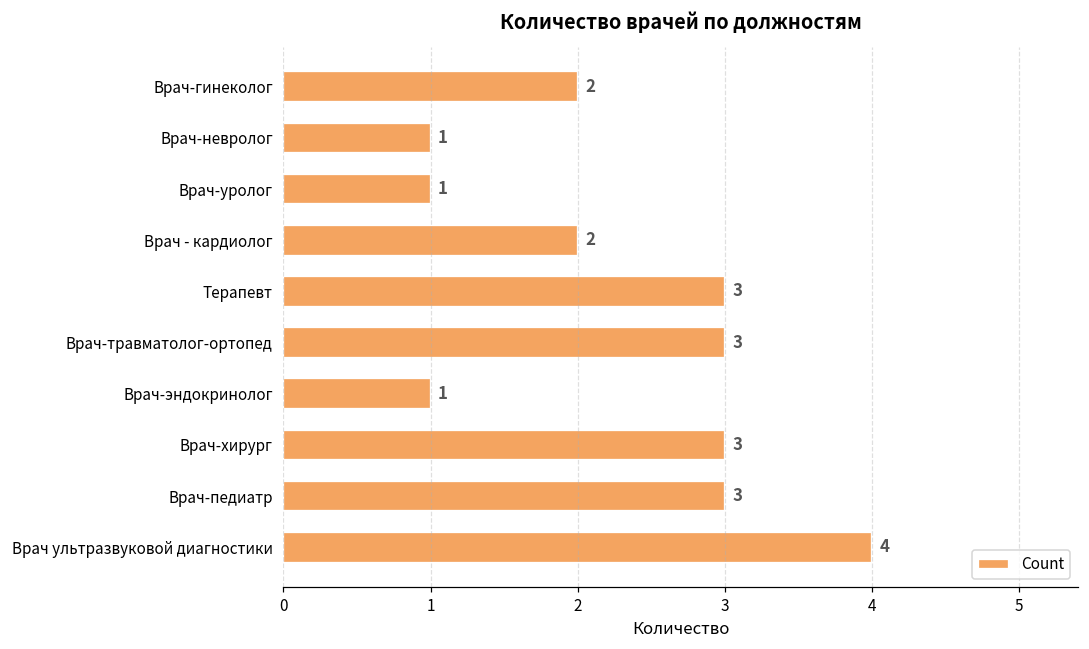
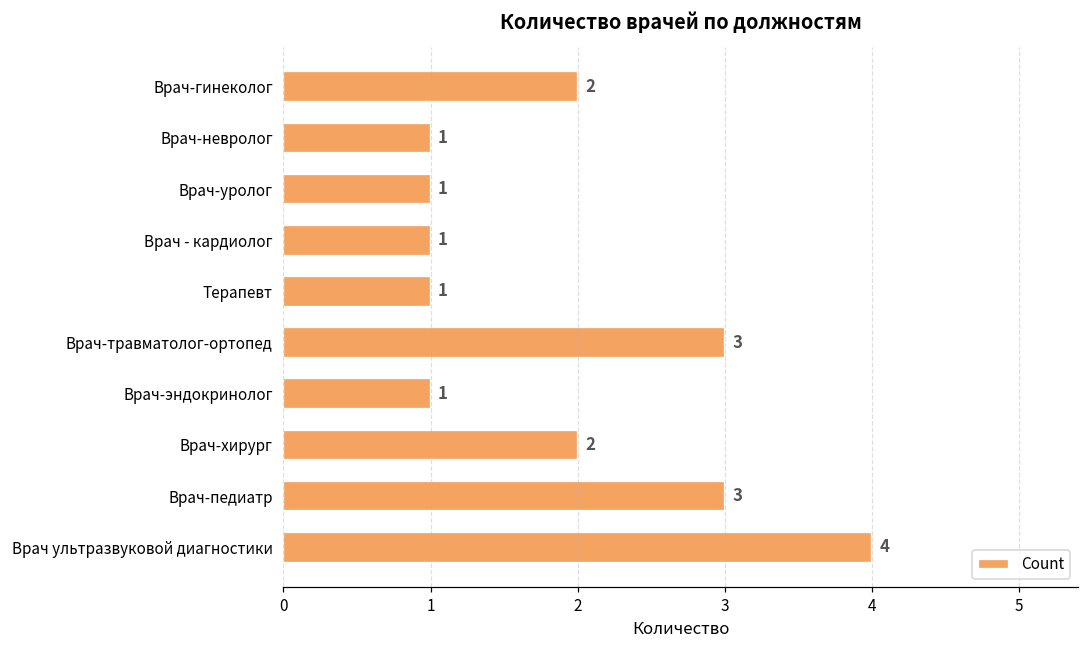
Врач - кардиолог: 2 -> 1
Терапевт: 3 -> 1
Врач-хирург: 3 -> 2
